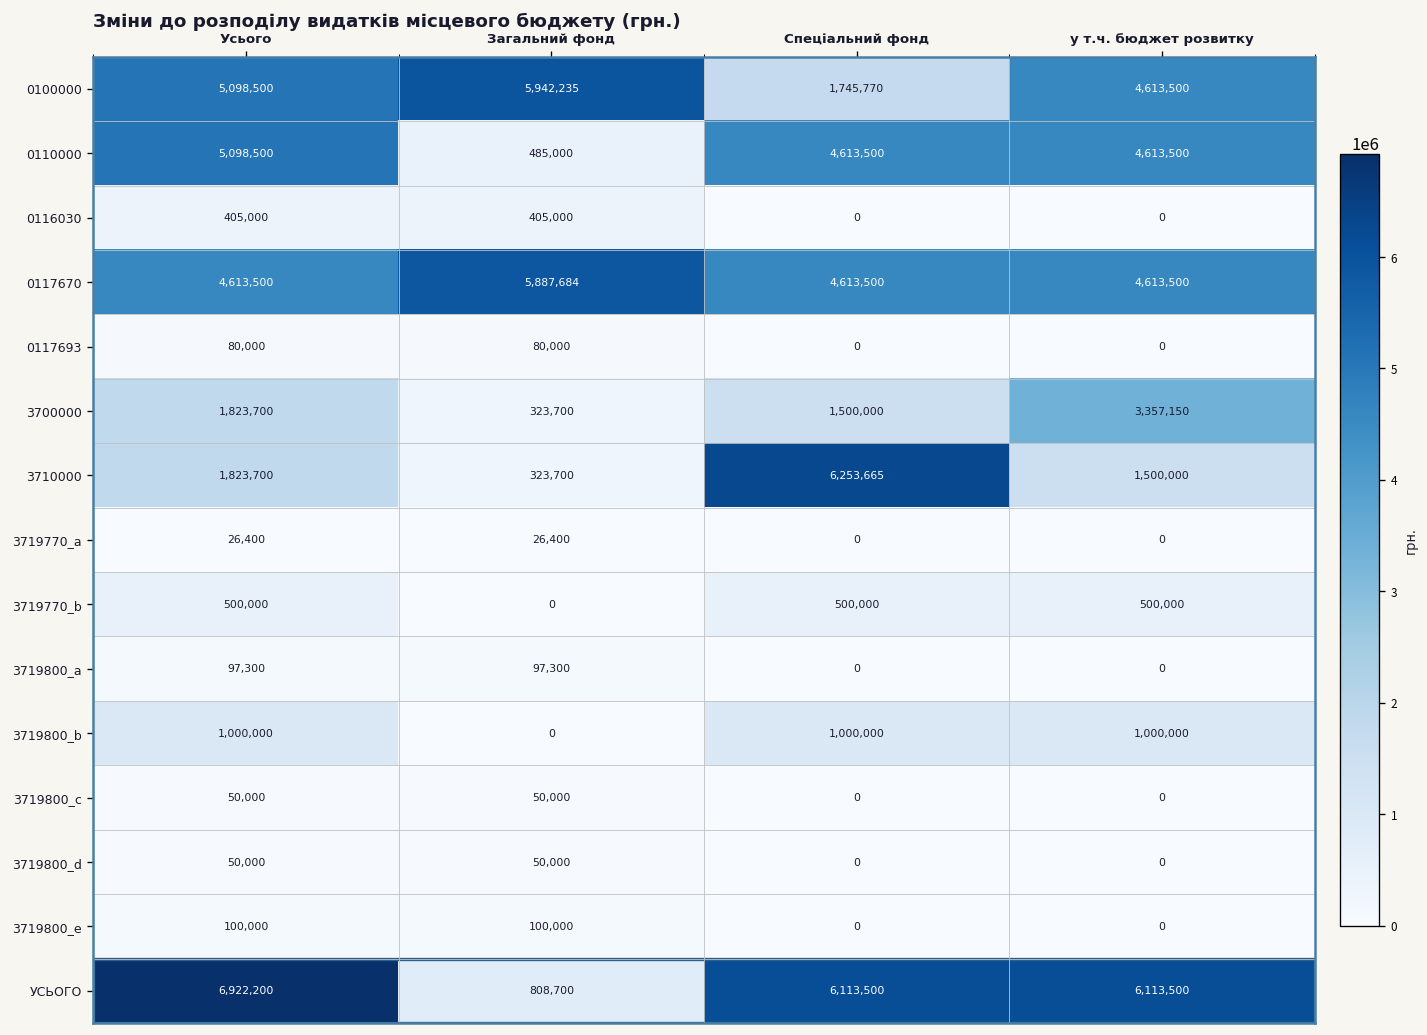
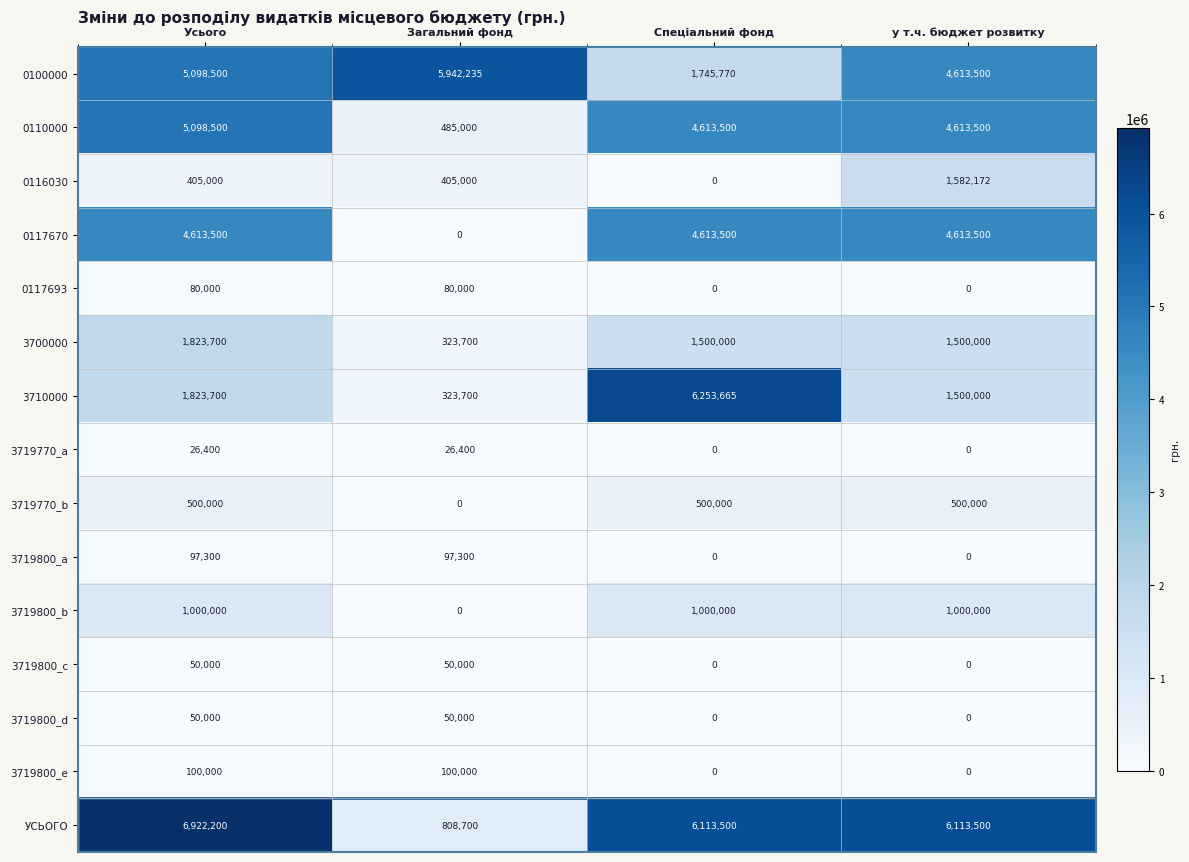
0116030, у т.ч. бюджет розвитку: 0 -> 1,582,172
0117670, Загальний фонд: 5,887,684 -> 0
3700000, у т.ч. бюджет розвитку: 3,357,150 -> 1,500,000
